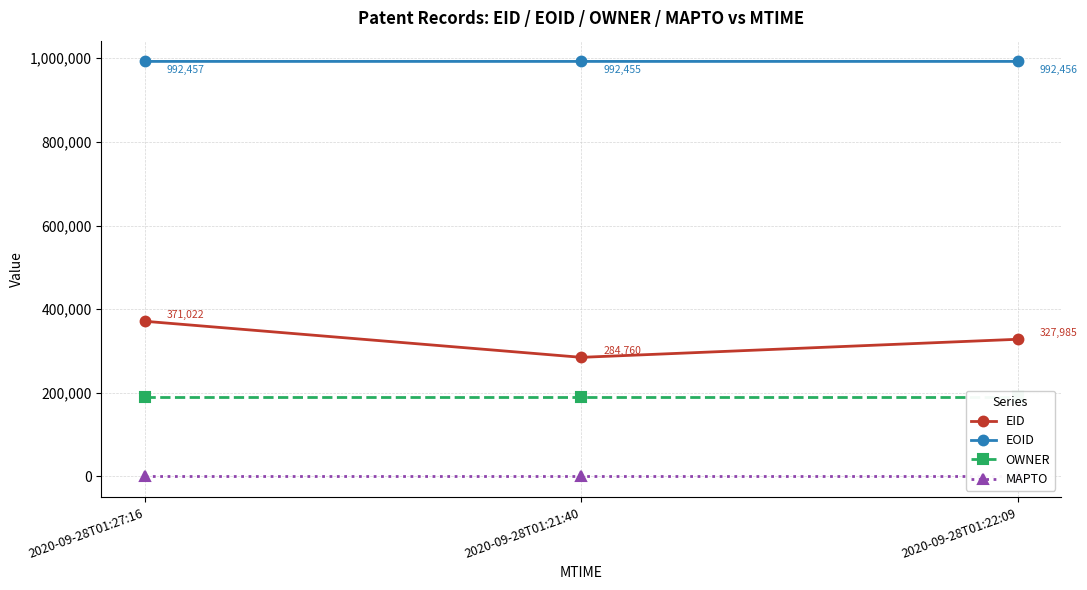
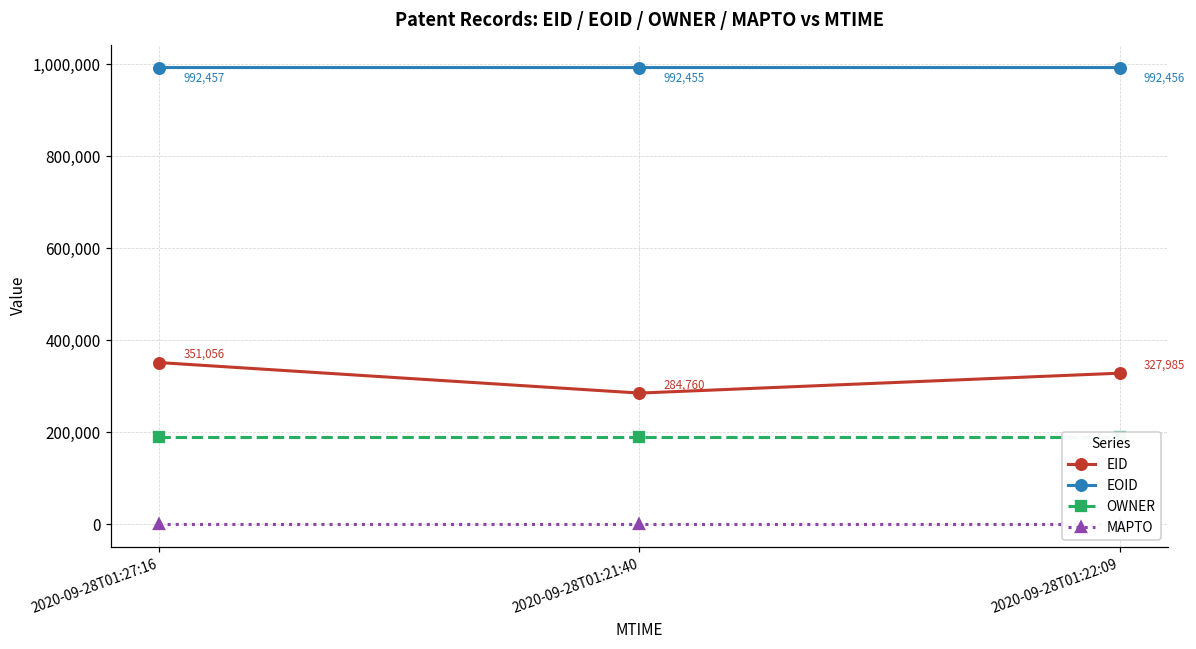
EID, 2020-09-28T01:27:16: 371,022 -> 351,056
